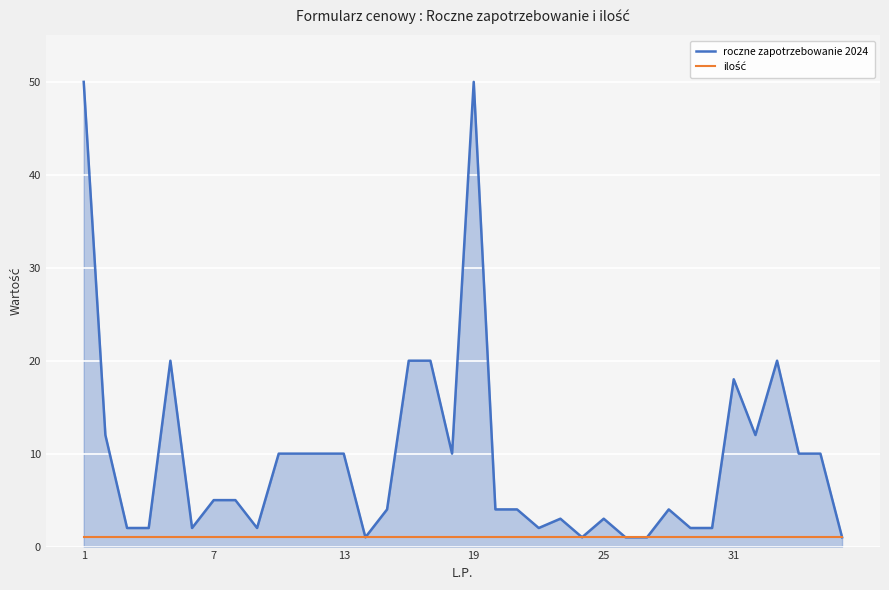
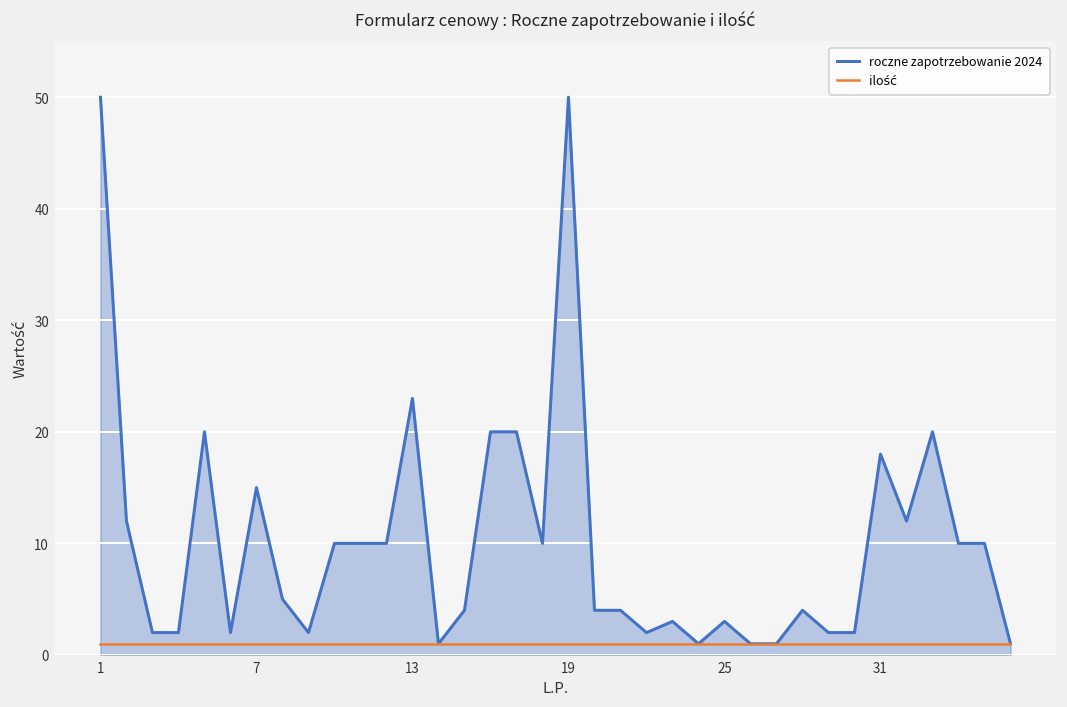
roczne zapotrzebowanie 2024, 7: 5 -> 15
roczne zapotrzebowanie 2024, 13: 10 -> 23
